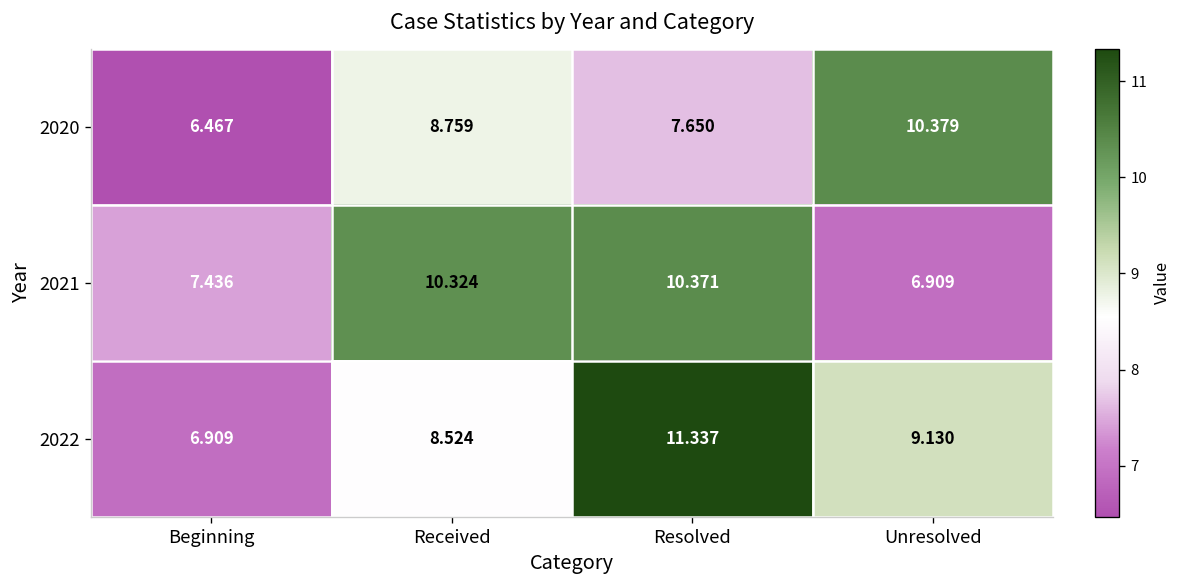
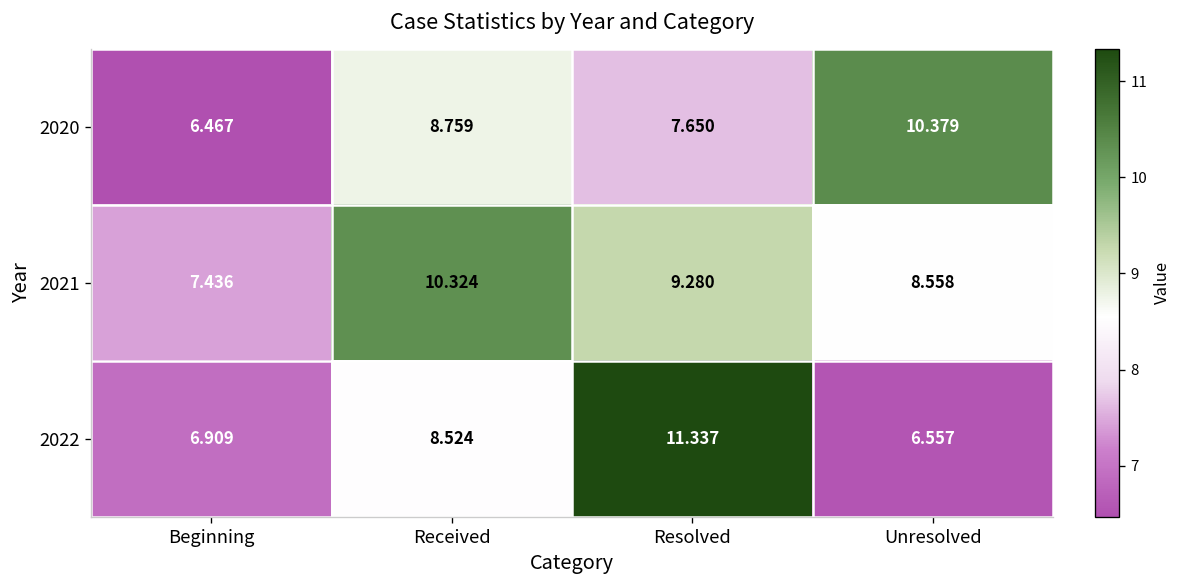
2021, Resolved: 10.371 -> 9.280
2021, Unresolved: 6.909 -> 8.558
2022, Unresolved: 9.130 -> 6.557
